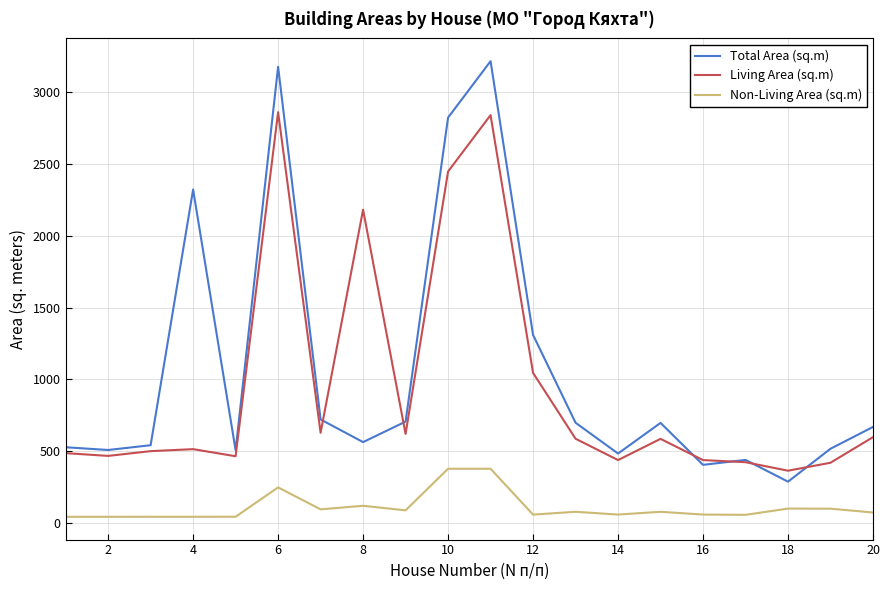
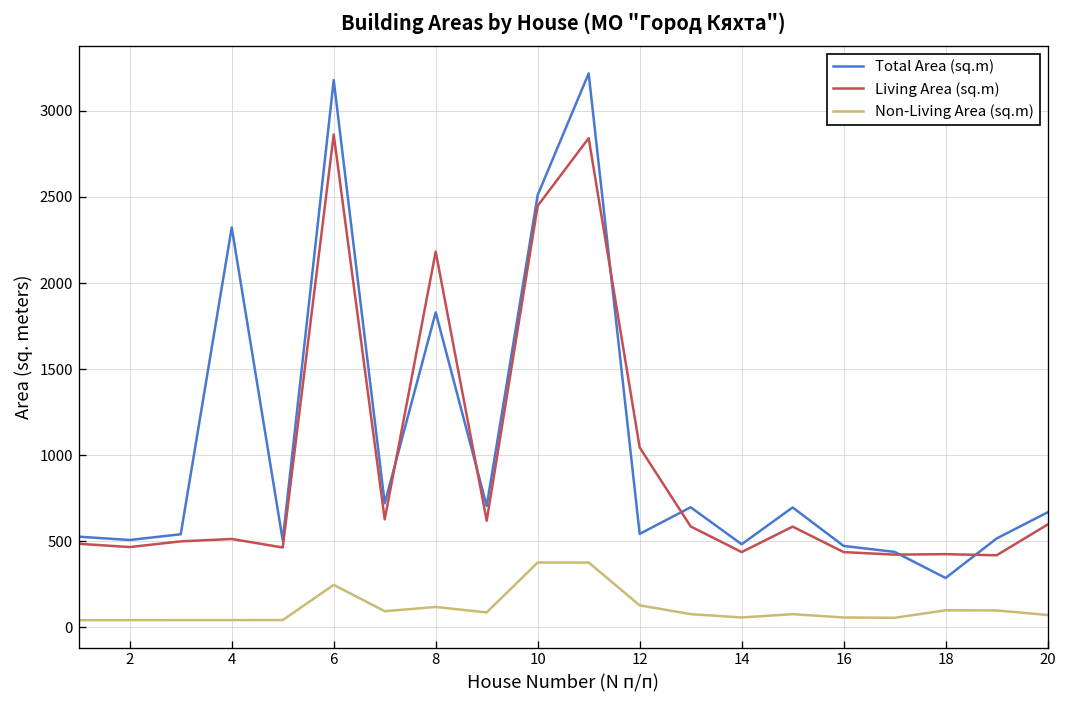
Total Area (sq.m), 8: 560 -> 1830
Total Area (sq.m), 10: 2820 -> 2510
Total Area (sq.m), 12: 1310 -> 540
Non-Living Area (sq.m), 12: 60 -> 130
Total Area (sq.m), 16: 400 -> 470
Living Area (sq.m), 18: 360 -> 420
